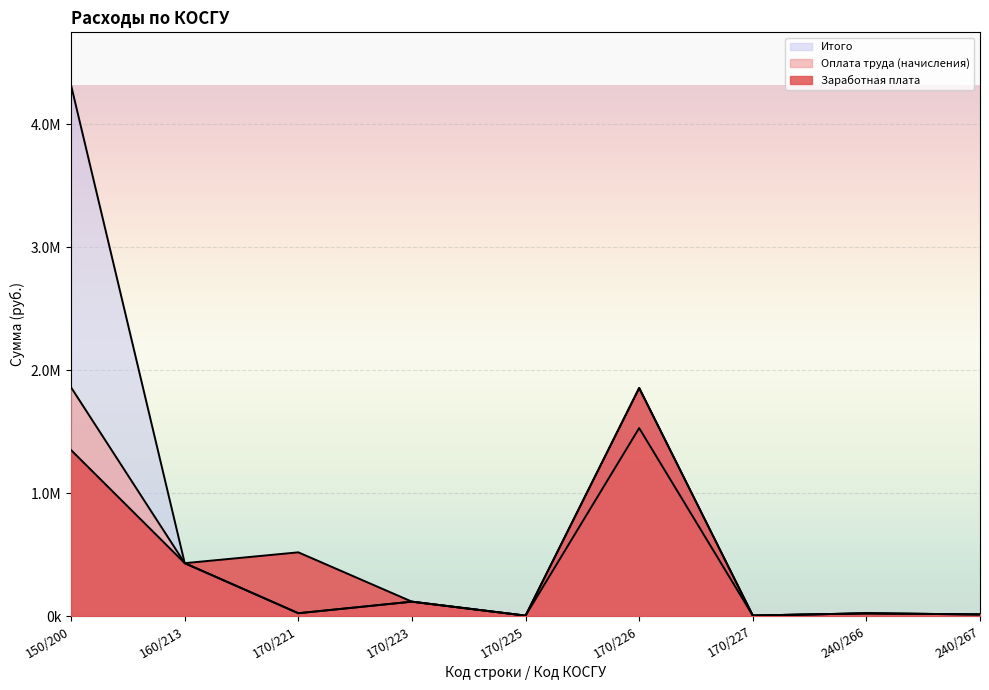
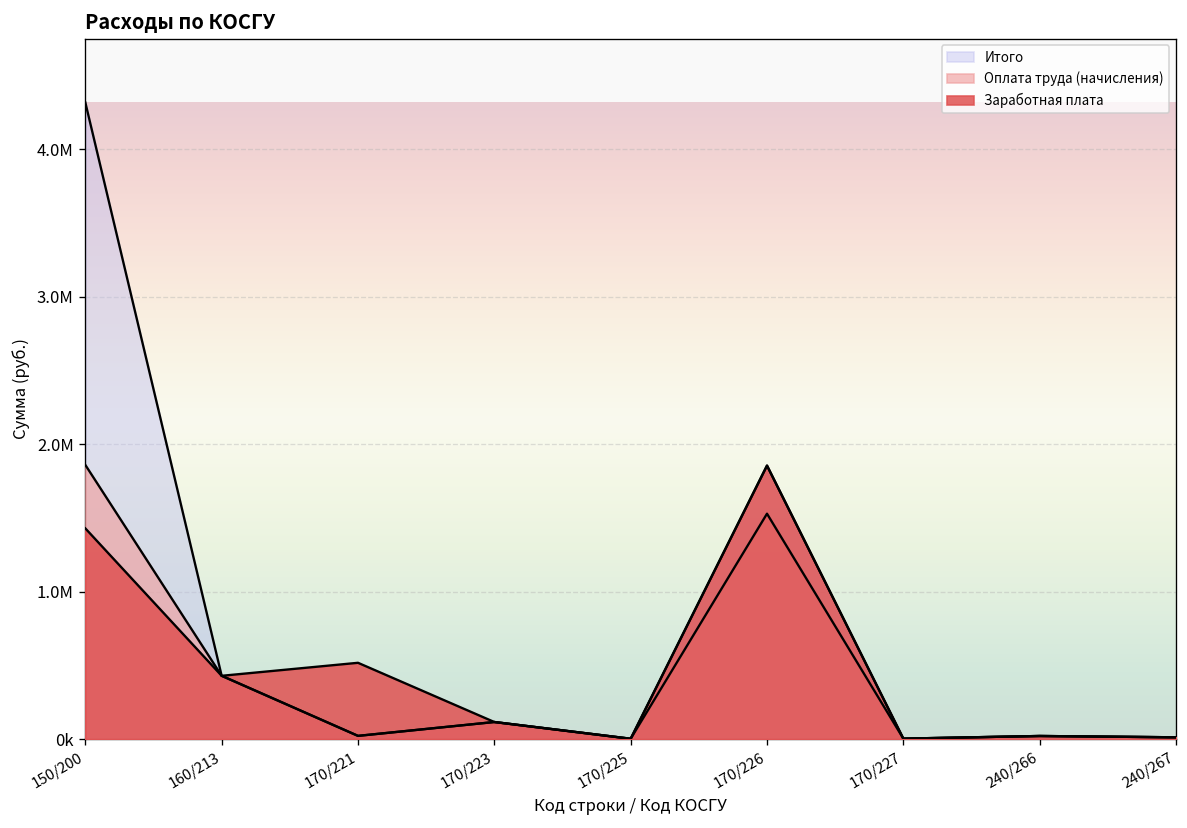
Заработная плата, 150/200: 1350000 -> 1430000
